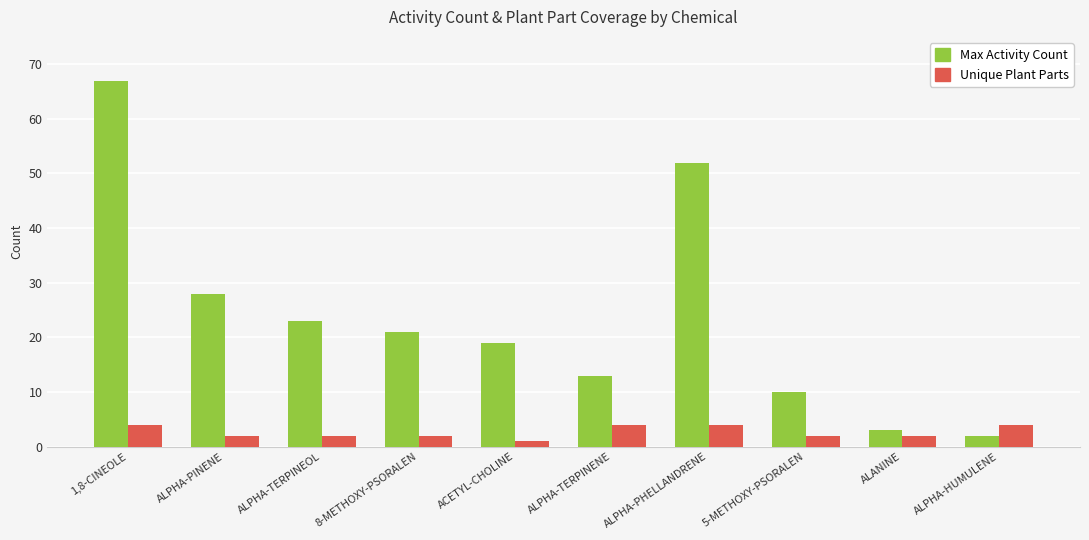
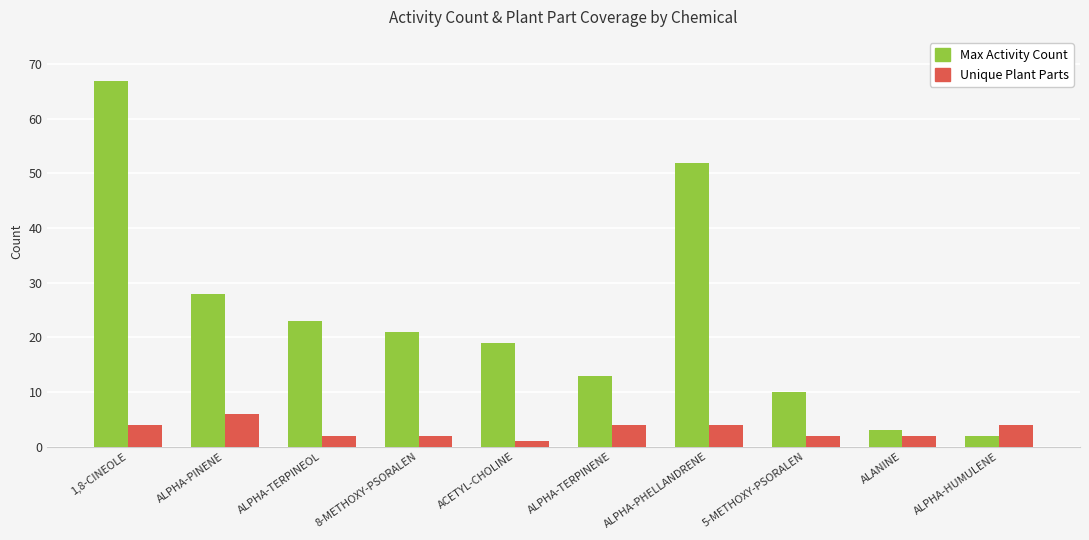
Unique Plant Parts, ALPHA-PINENE: 2 -> 6
